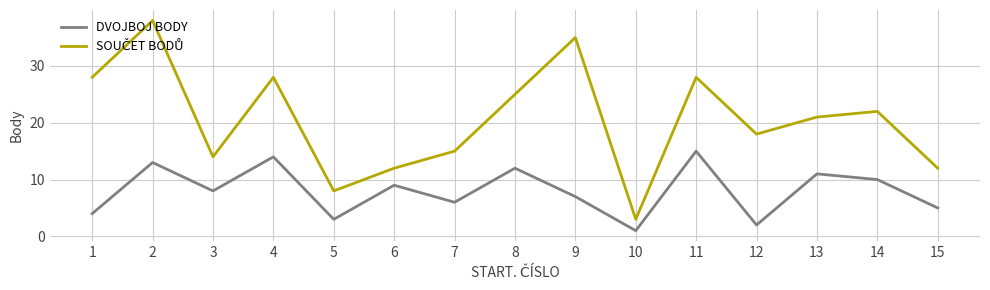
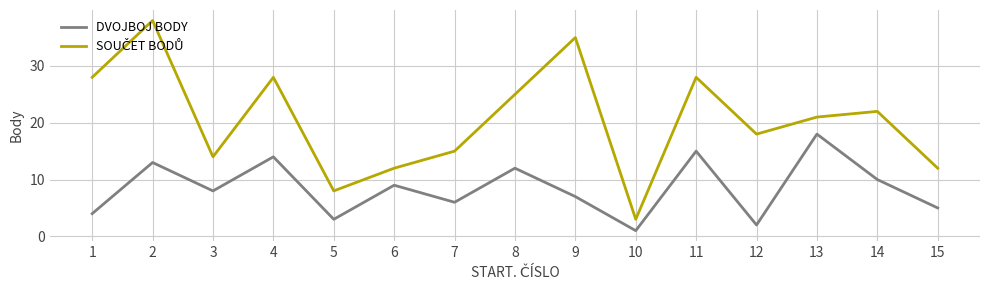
DVOJBOJ BODY, 13: 11 -> 18
